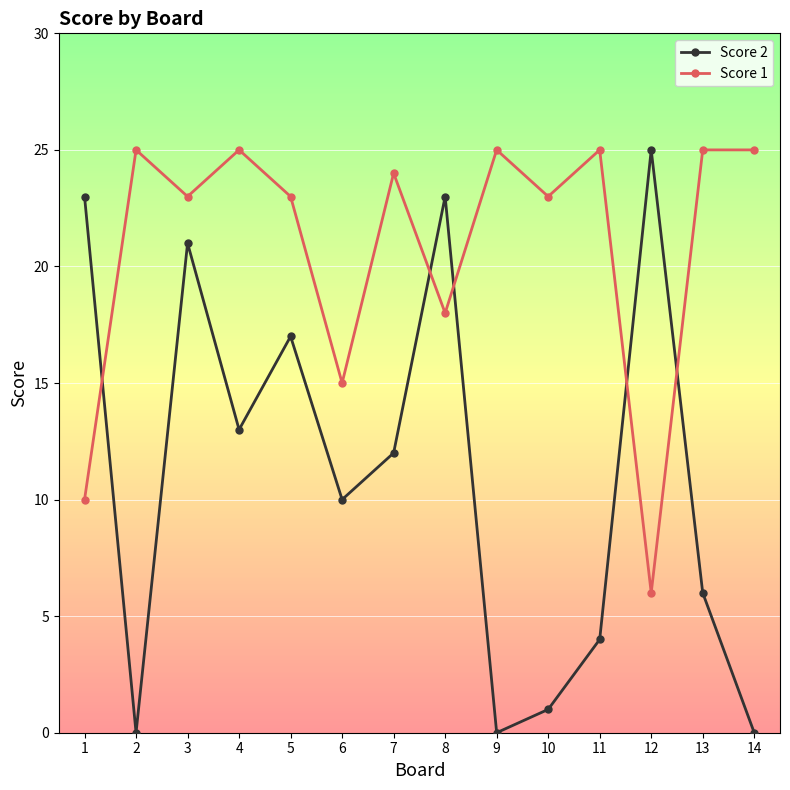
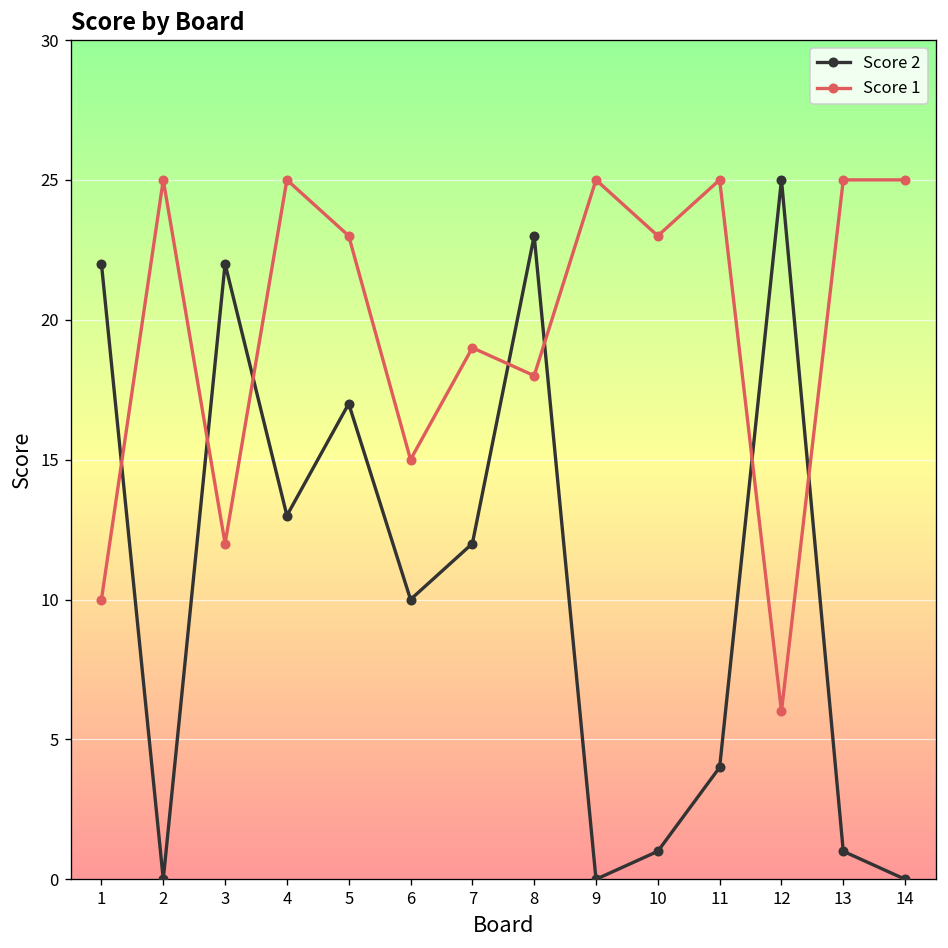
Score 2, 1: 23 -> 22
Score 2, 3: 21 -> 22
Score 1, 3: 23 -> 12
Score 1, 7: 24 -> 19
Score 2, 13: 6 -> 1
